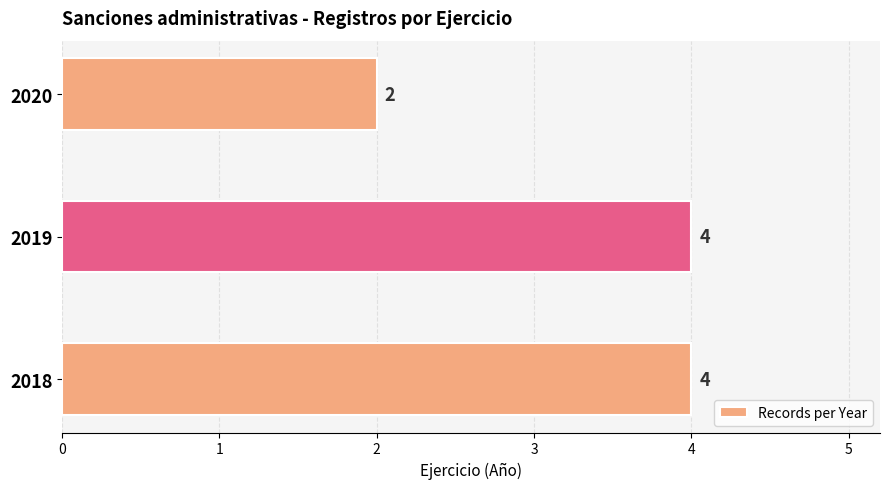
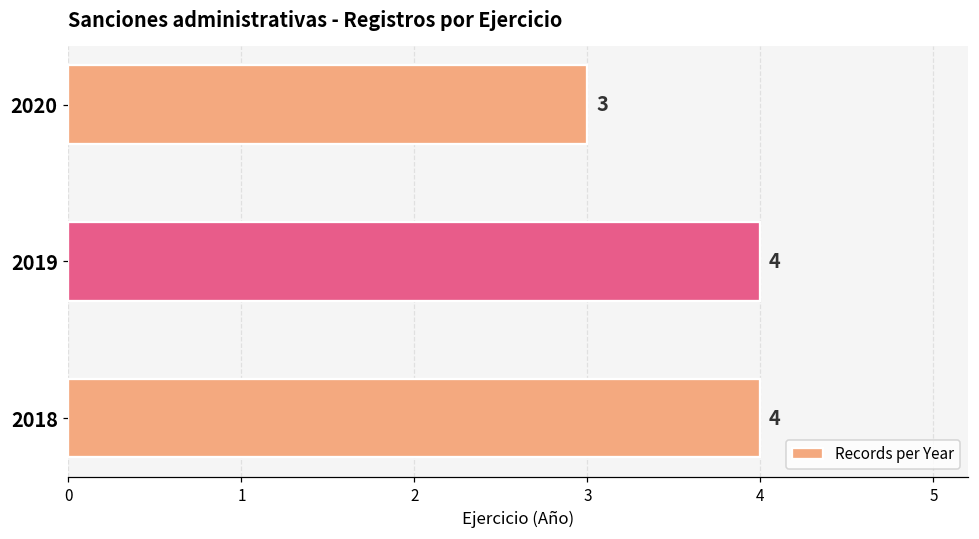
2020: 2 -> 3
